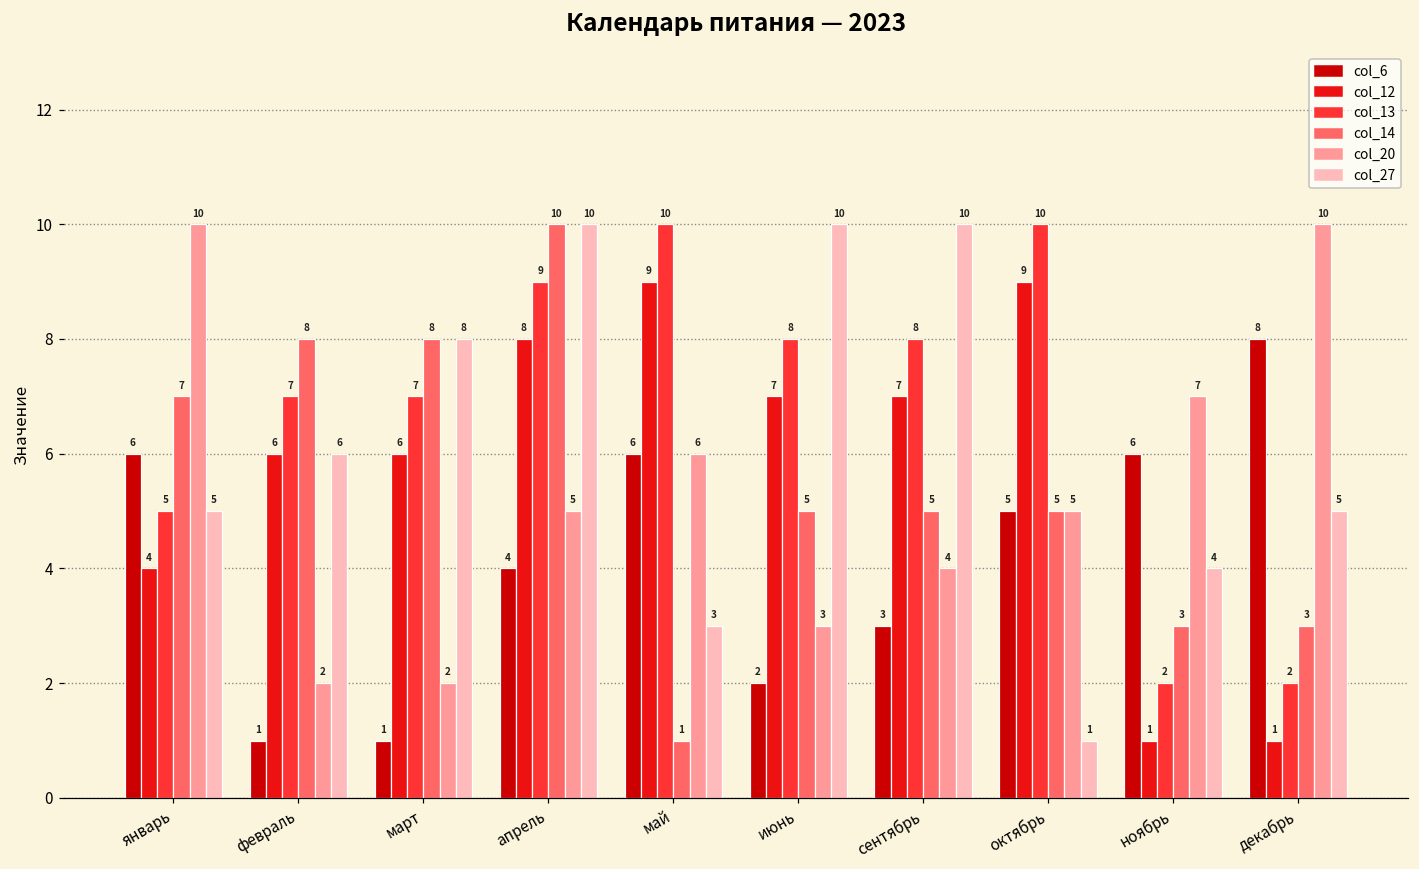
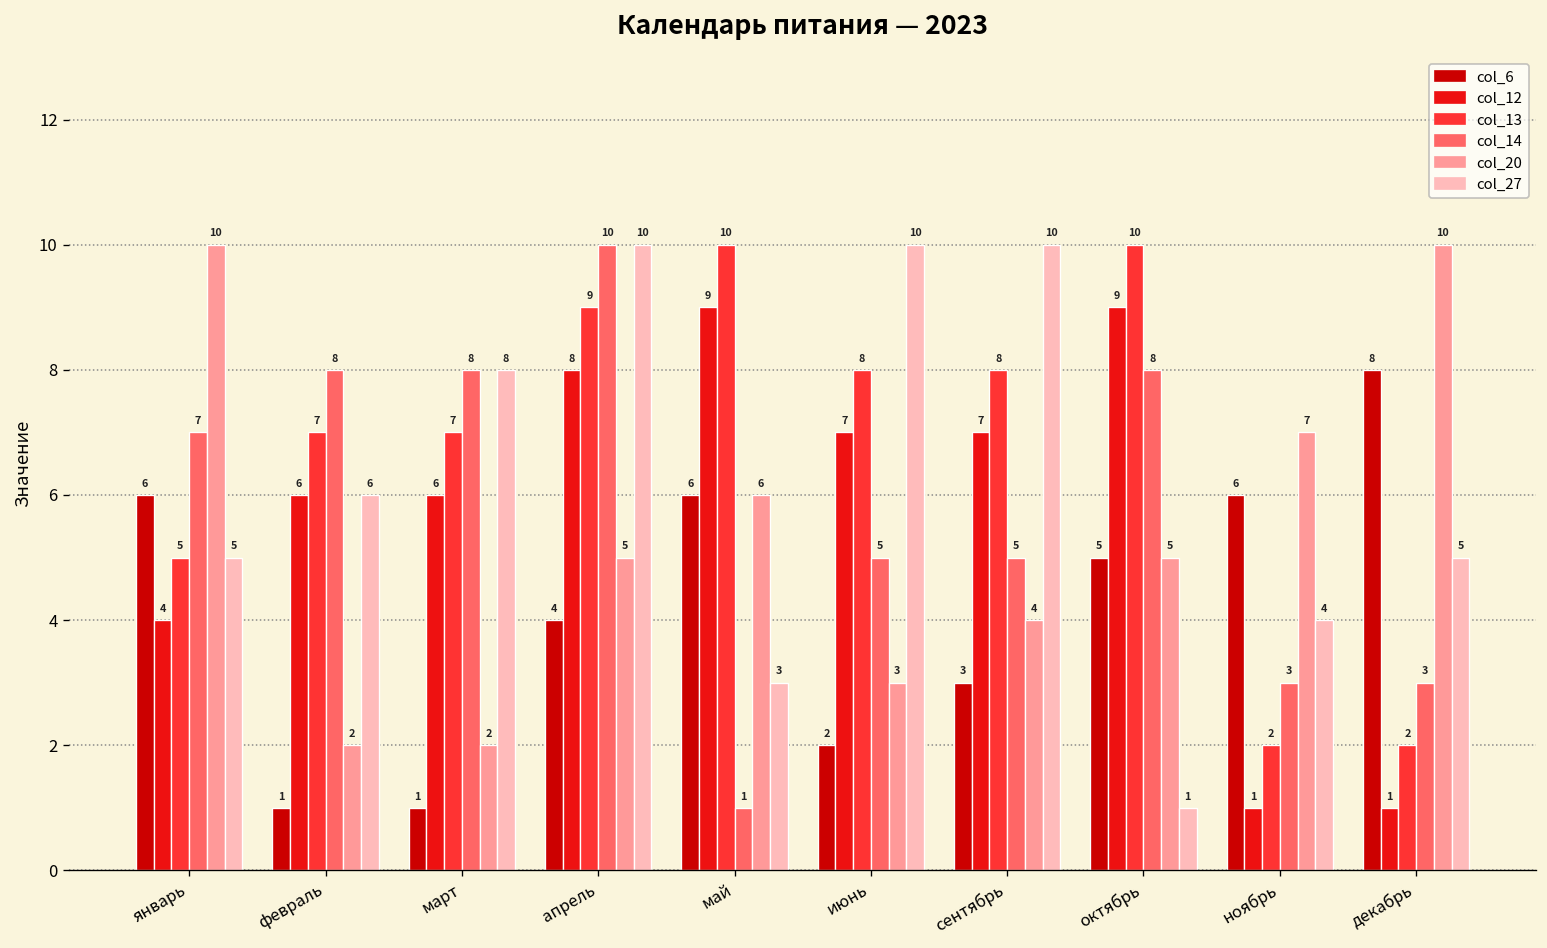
col_14, октябрь: 5 -> 8
